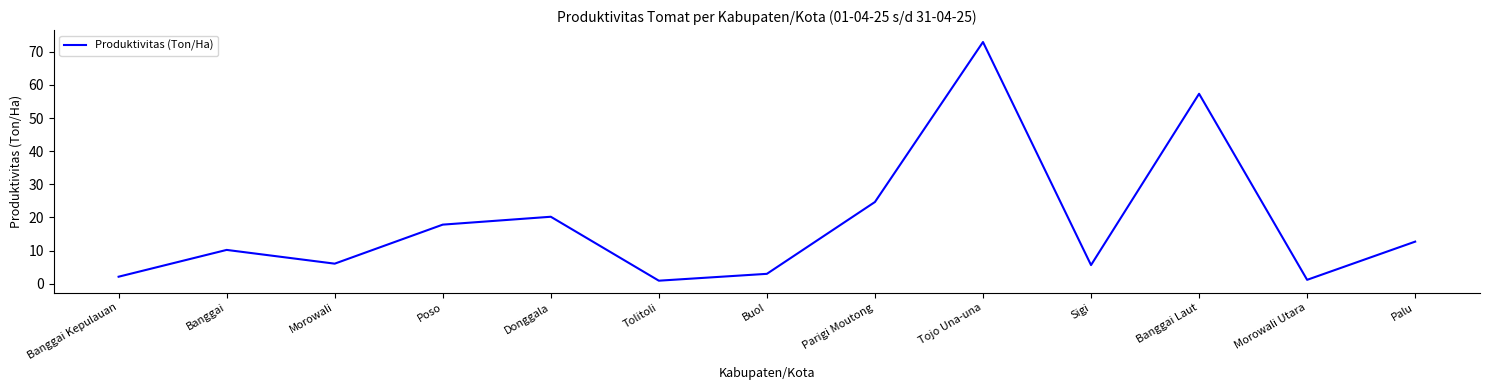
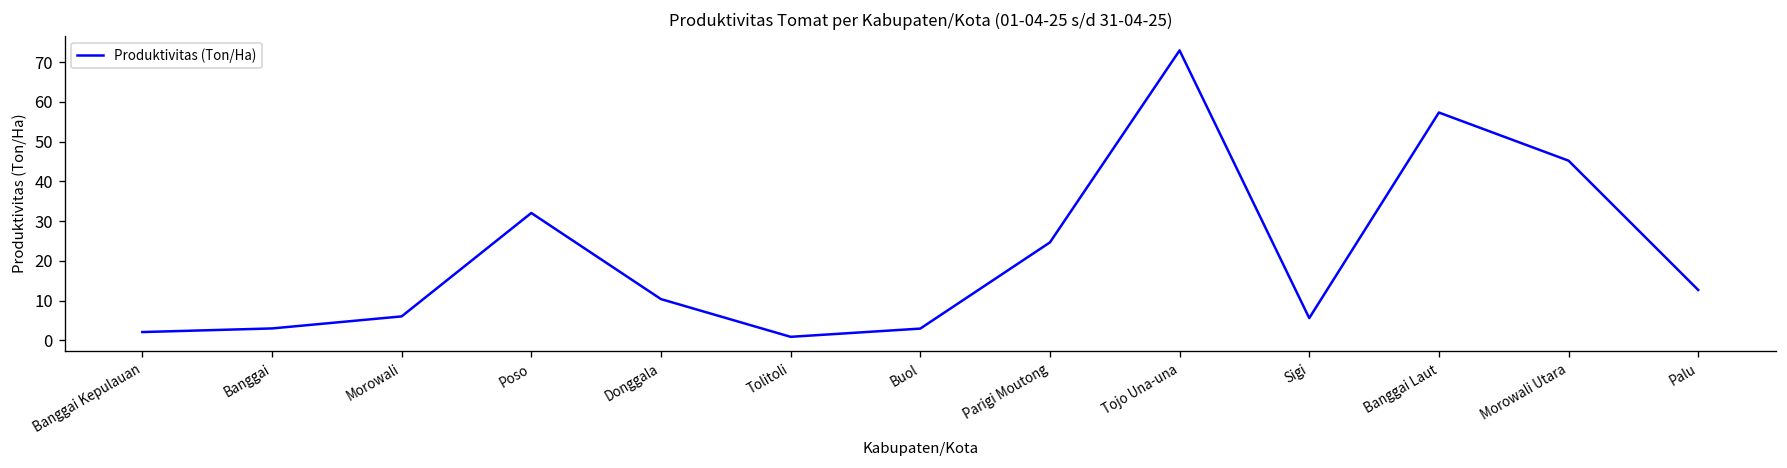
Banggai: 10 -> 3
Poso: 18 -> 32
Donggala: 20 -> 10
Morowali Utara: 1 -> 45
